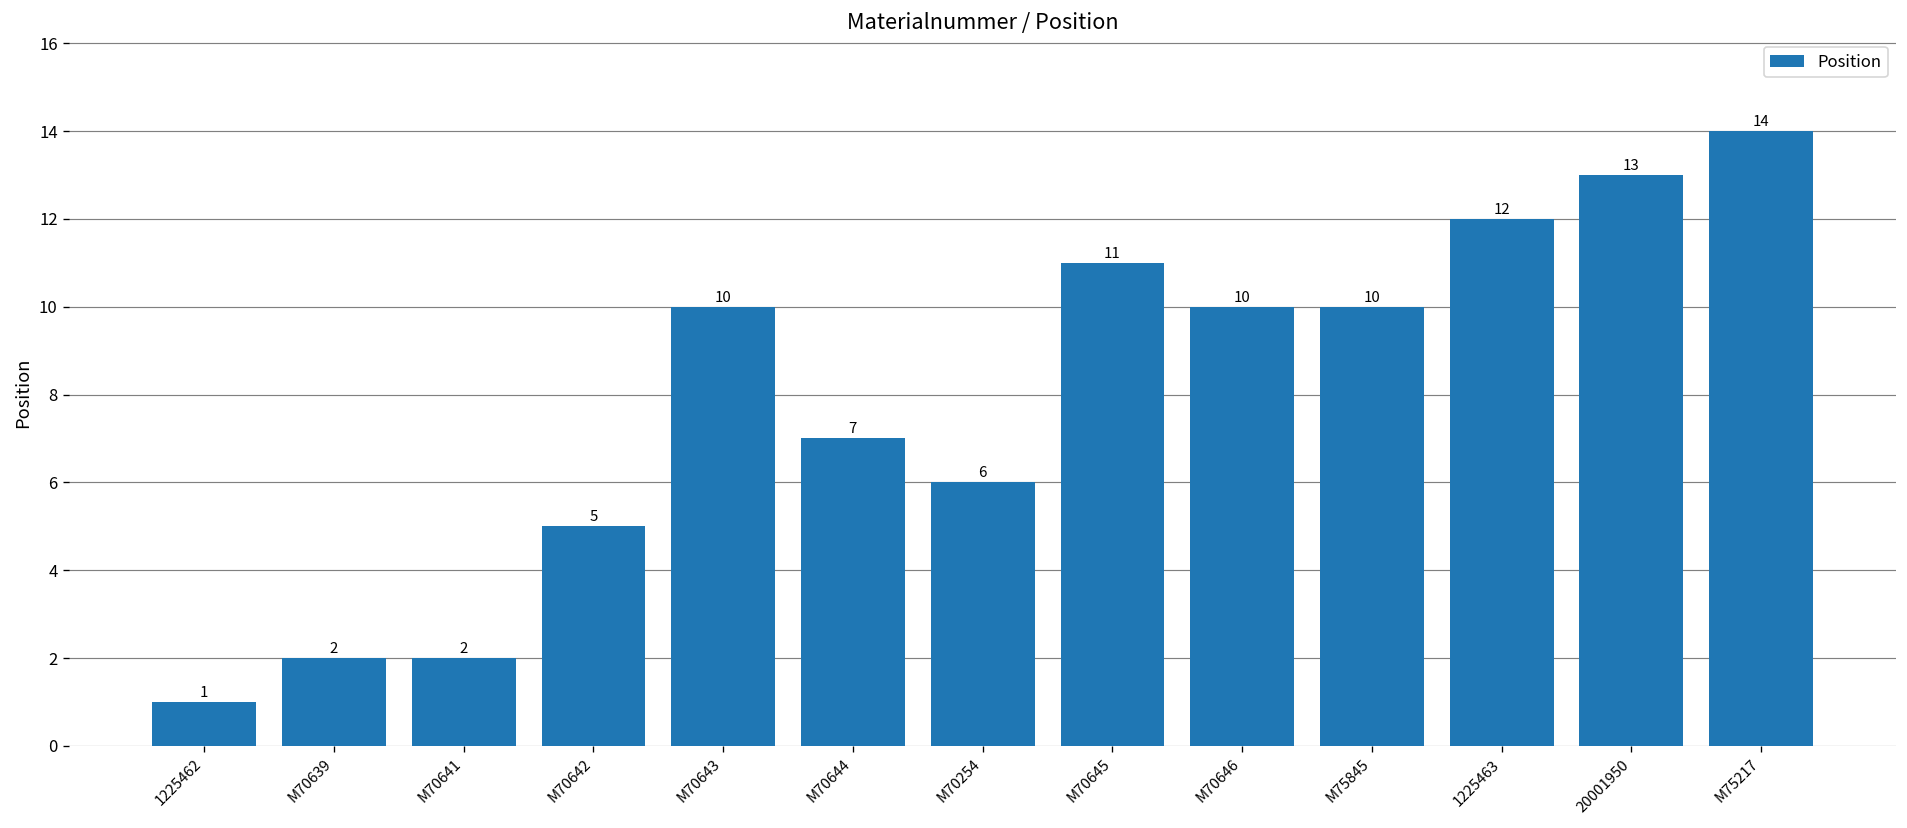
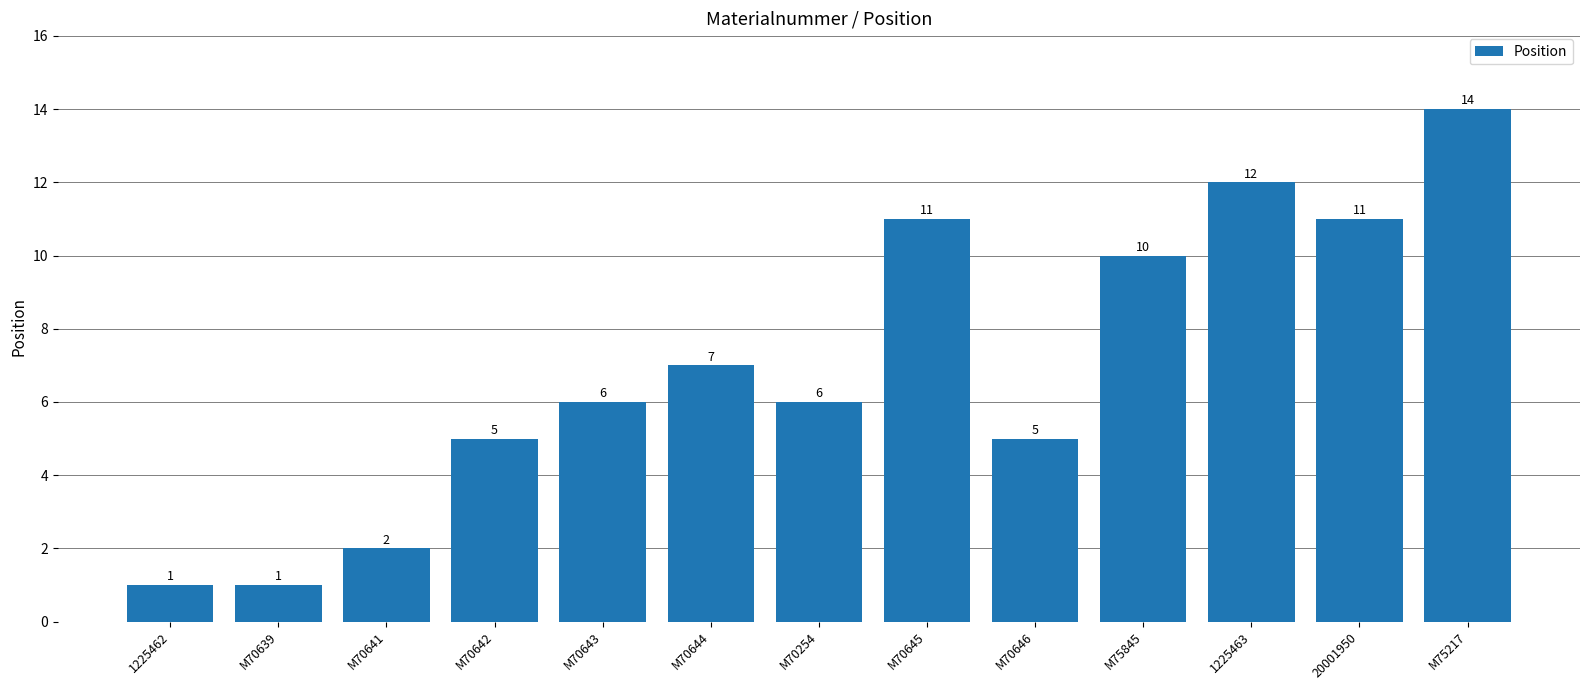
M70639: 2 -> 1
M70643: 10 -> 6
M70646: 10 -> 5
20001950: 13 -> 11
